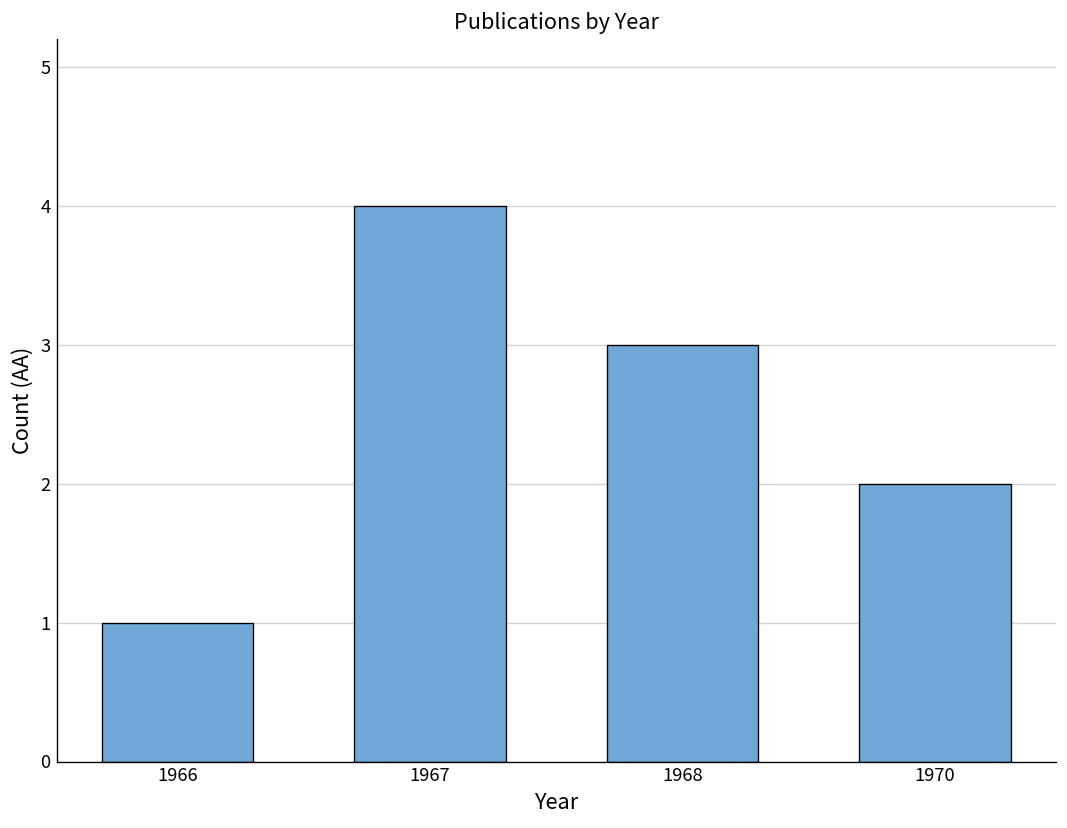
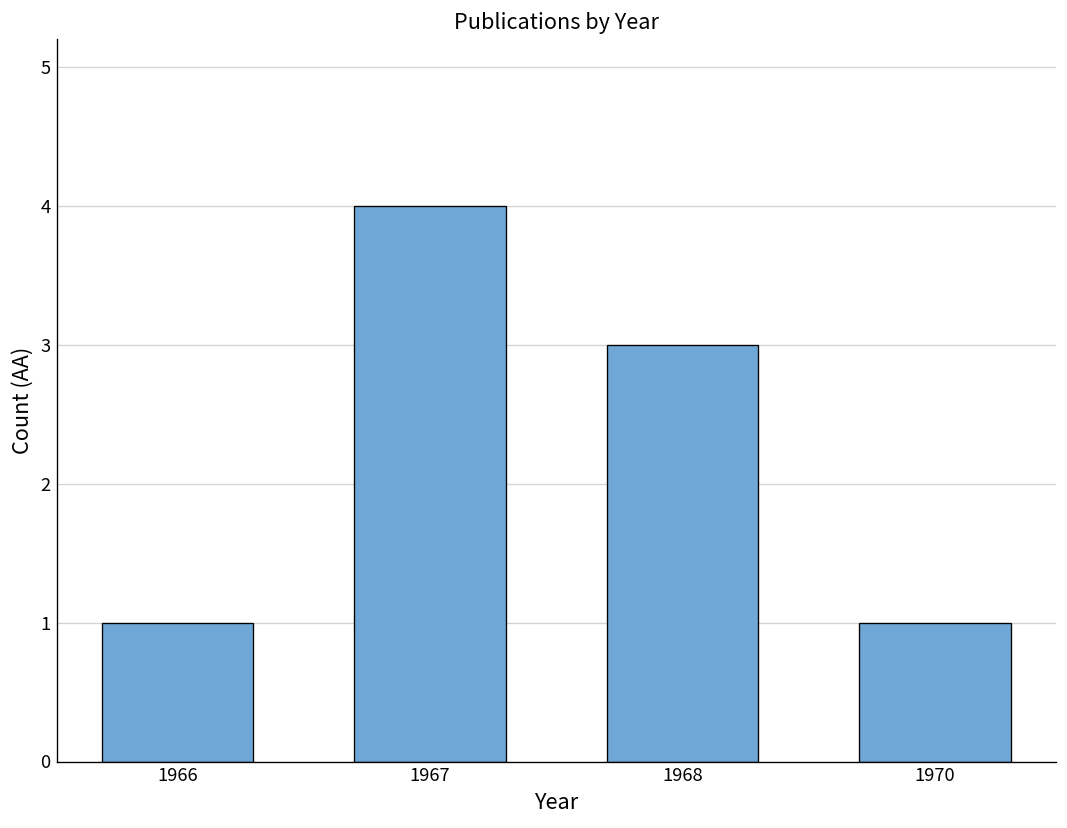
1970: 2 -> 1
